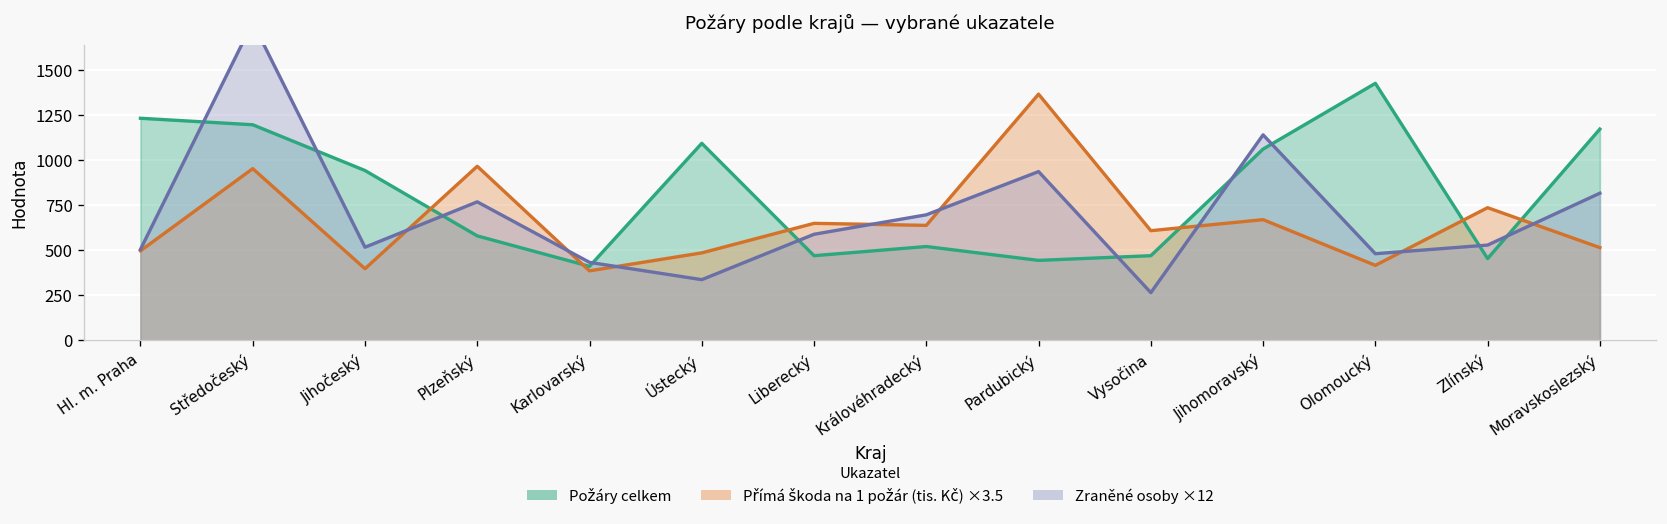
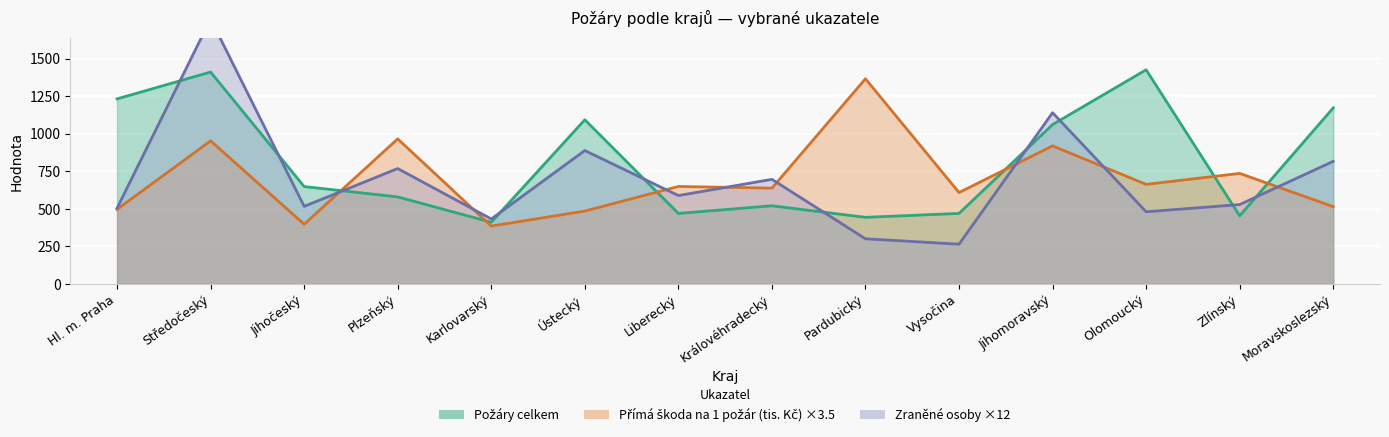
Požáry celkem, Středočeský: 1200 -> 1410
Požáry celkem, Jihočeský: 940 -> 650
Zraněné osoby ×12, Ústecký: 340 -> 890
Zraněné osoby ×12, Pardubický: 940 -> 300
Přímá škoda na 1 požár (tis. Kč) ×3.5, Jihomoravský: 670 -> 920
Přímá škoda na 1 požár (tis. Kč) ×3.5, Olomoucký: 420 -> 660
